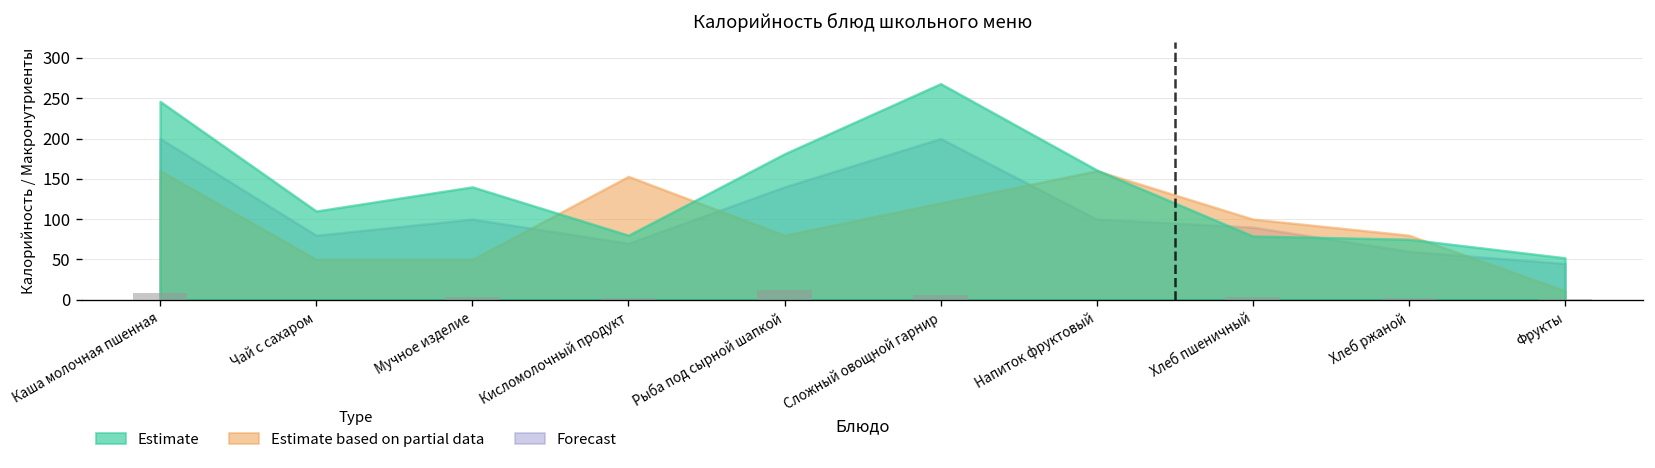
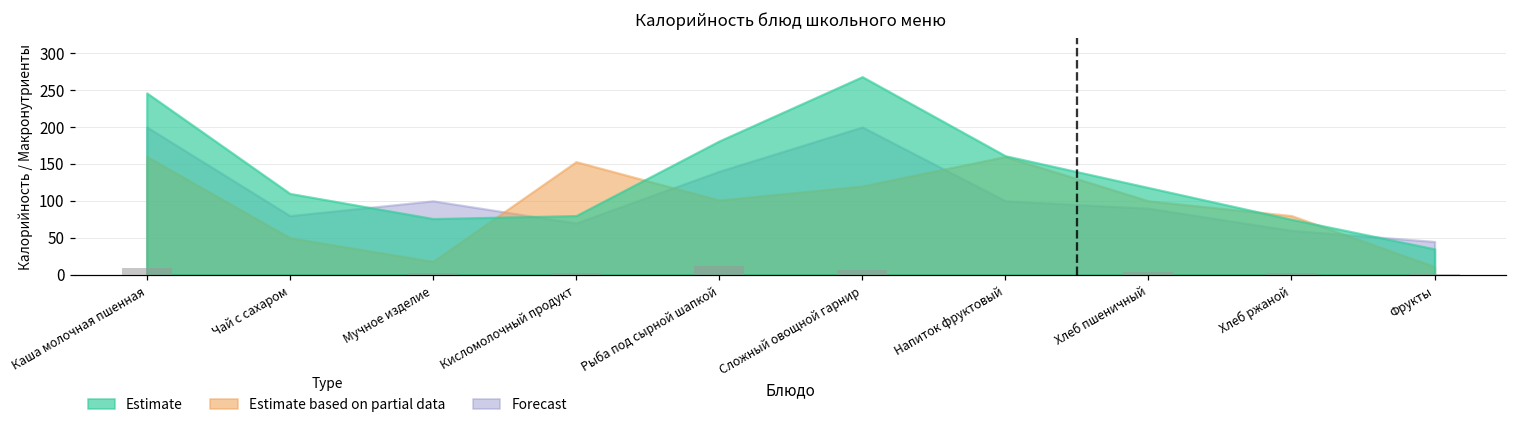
Estimate based on partial data, Мучное изделие: 50 -> 20
Estimate, Мучное изделие: 140 -> 80
Estimate based on partial data, Рыба под сырной шапкой: 80 -> 100
Estimate, Хлеб пшеничный: 80 -> 120
Estimate, Фрукты: 50 -> 40
